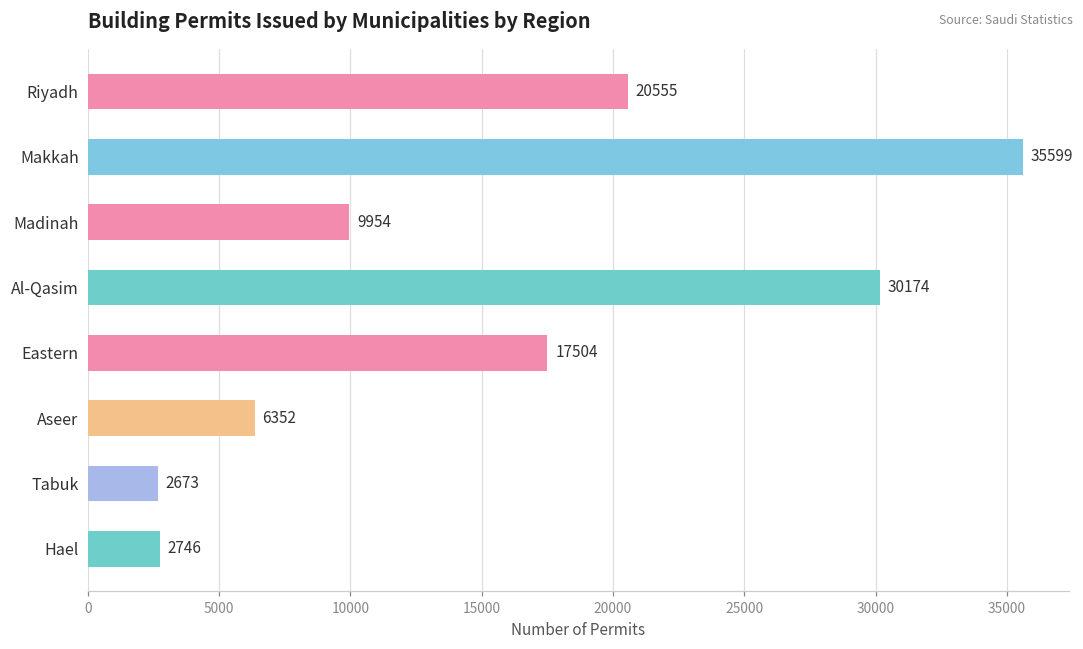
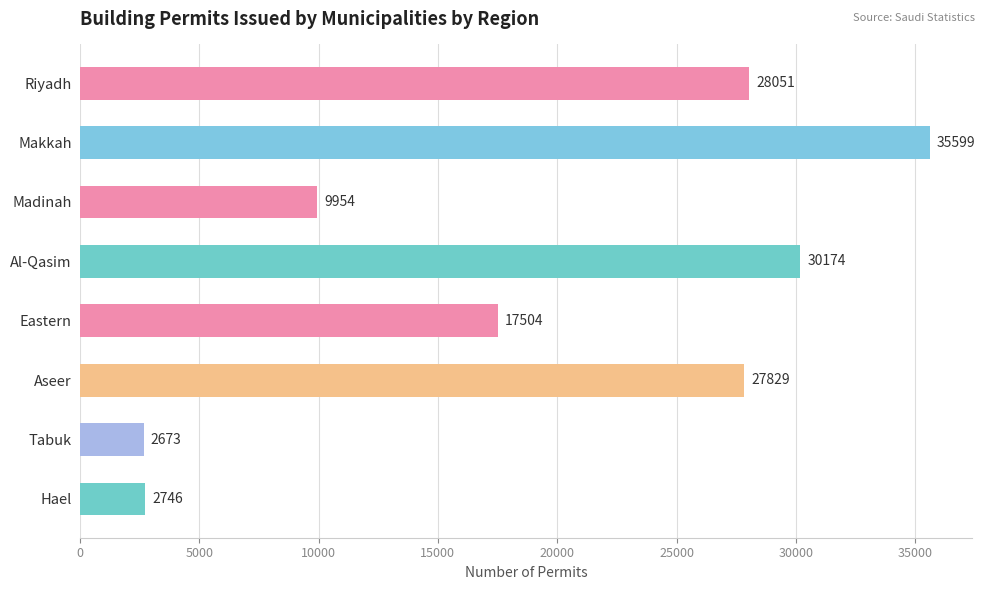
Riyadh: 20555 -> 28051
Aseer: 6352 -> 27829
